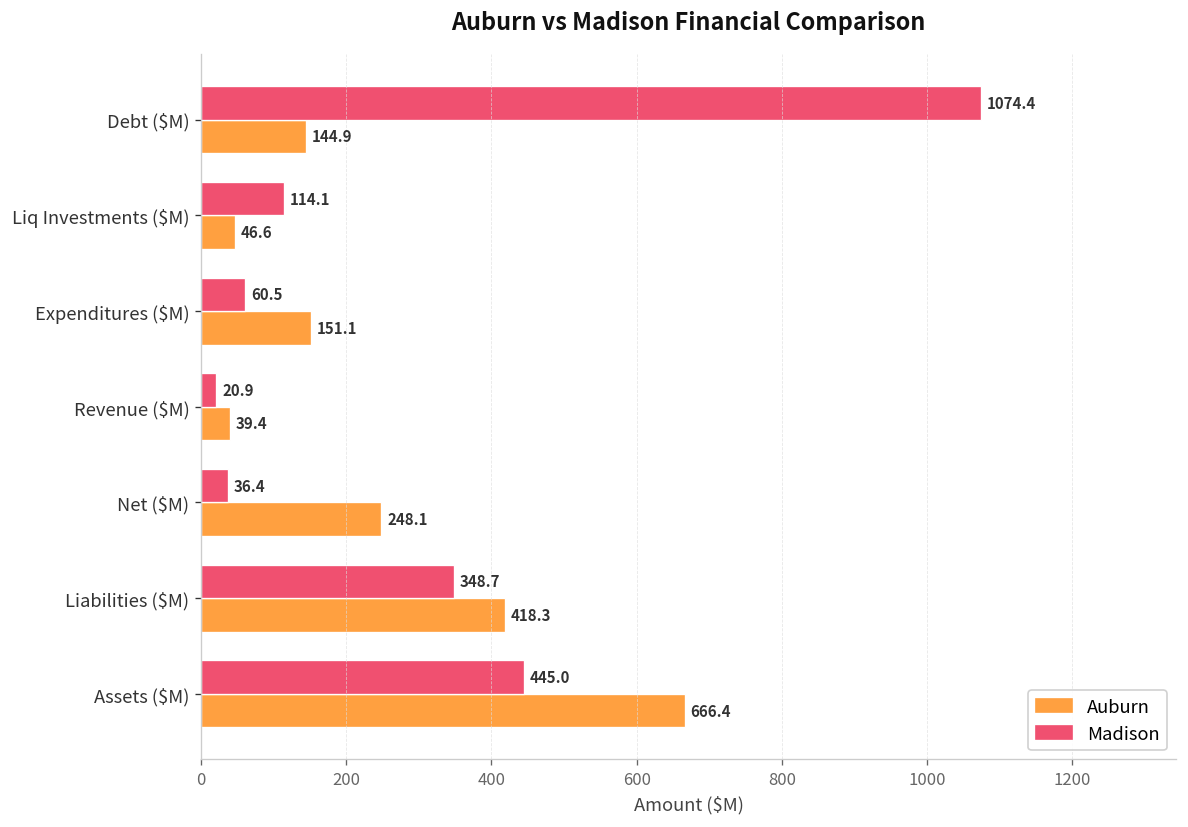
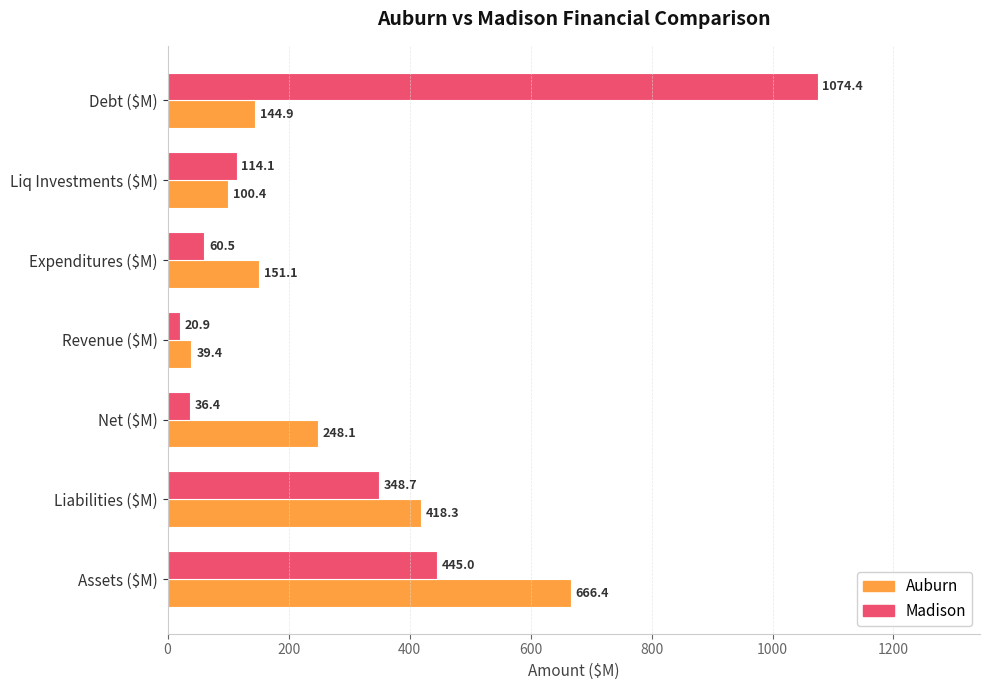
Auburn, Liq Investments ($M): 46.6 -> 100.4
